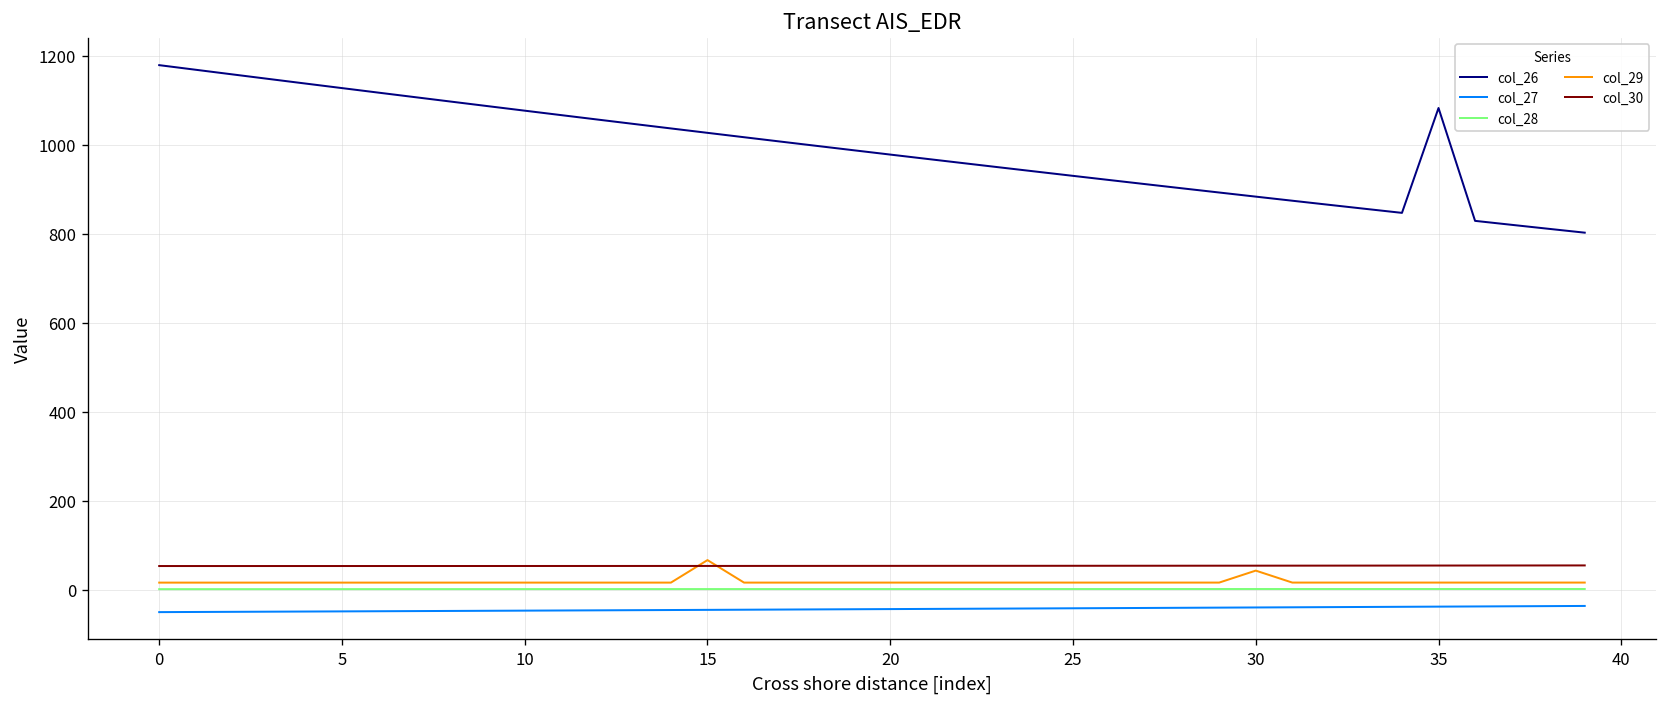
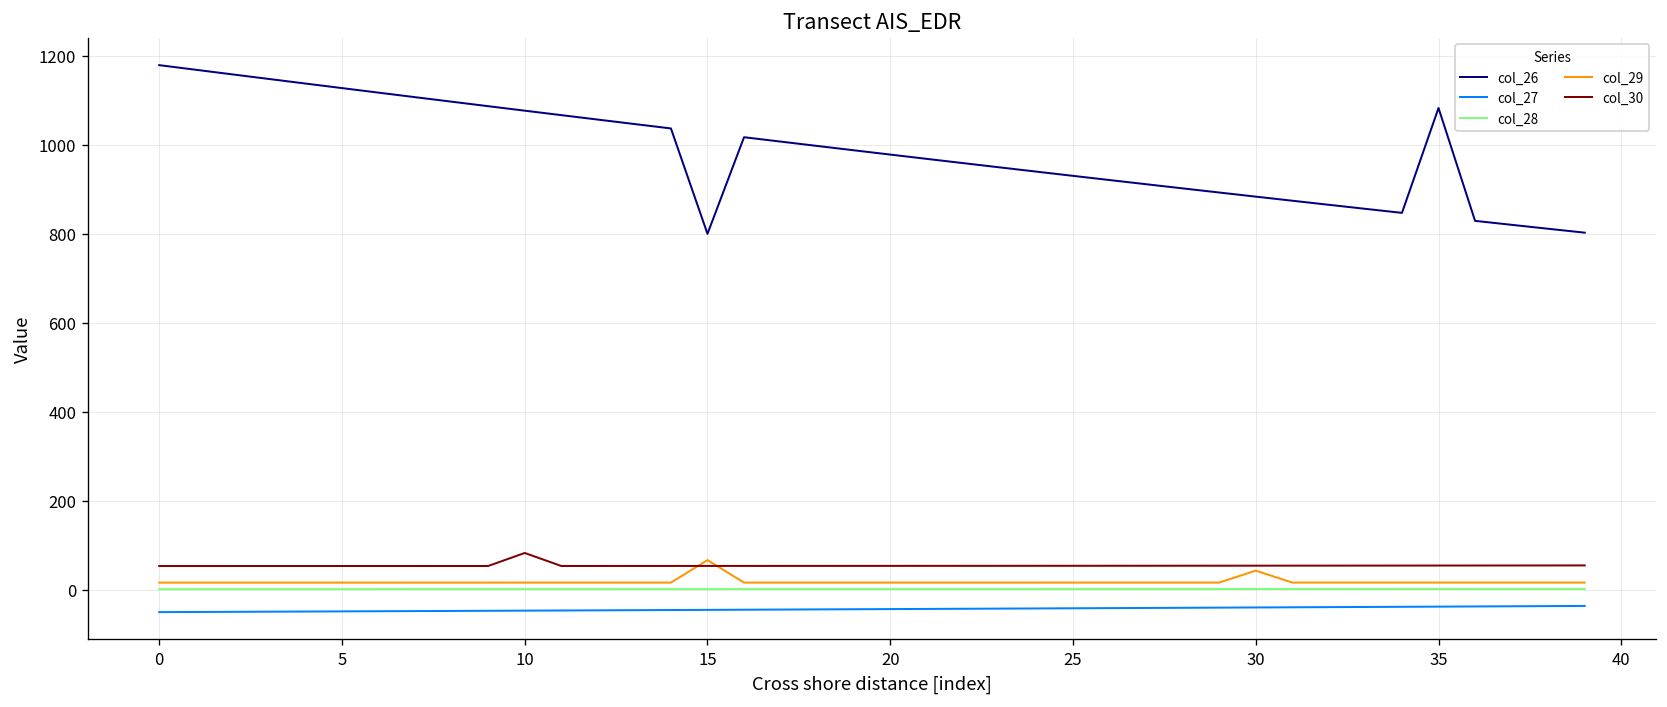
col_30, 10: 50 -> 80
col_26, 15: 1030 -> 800
